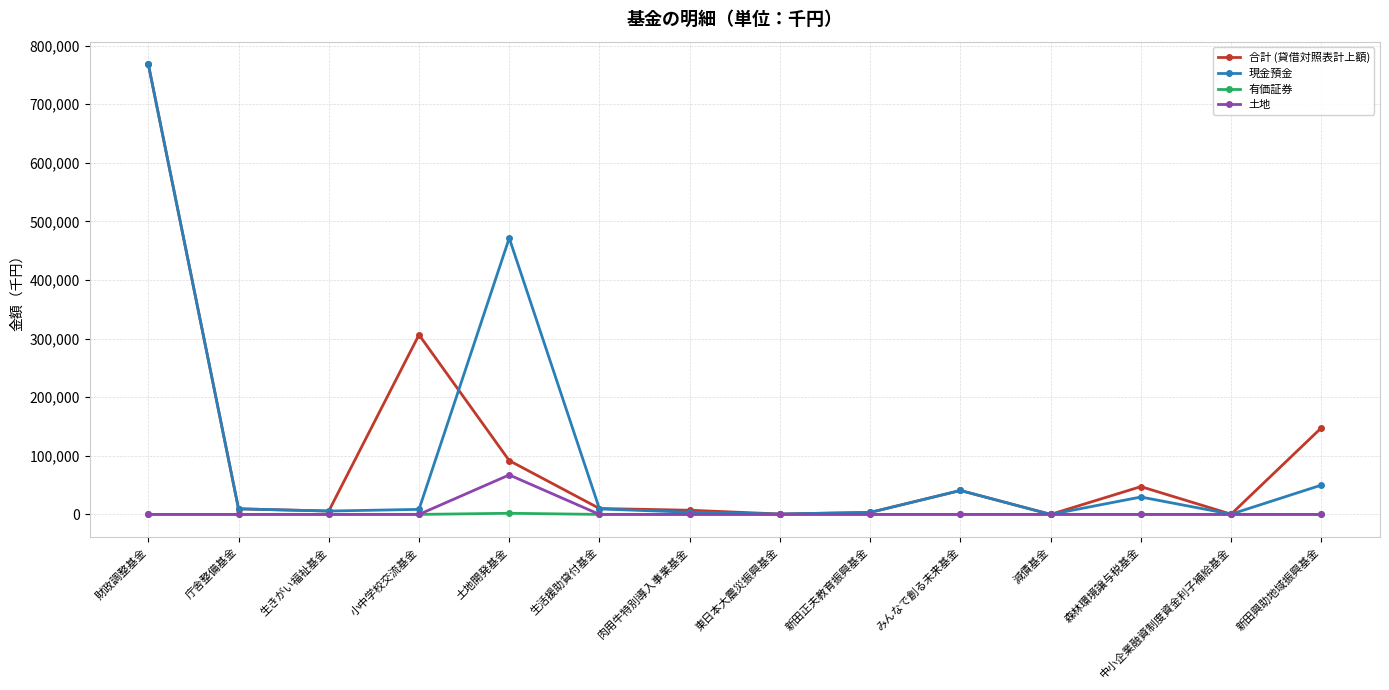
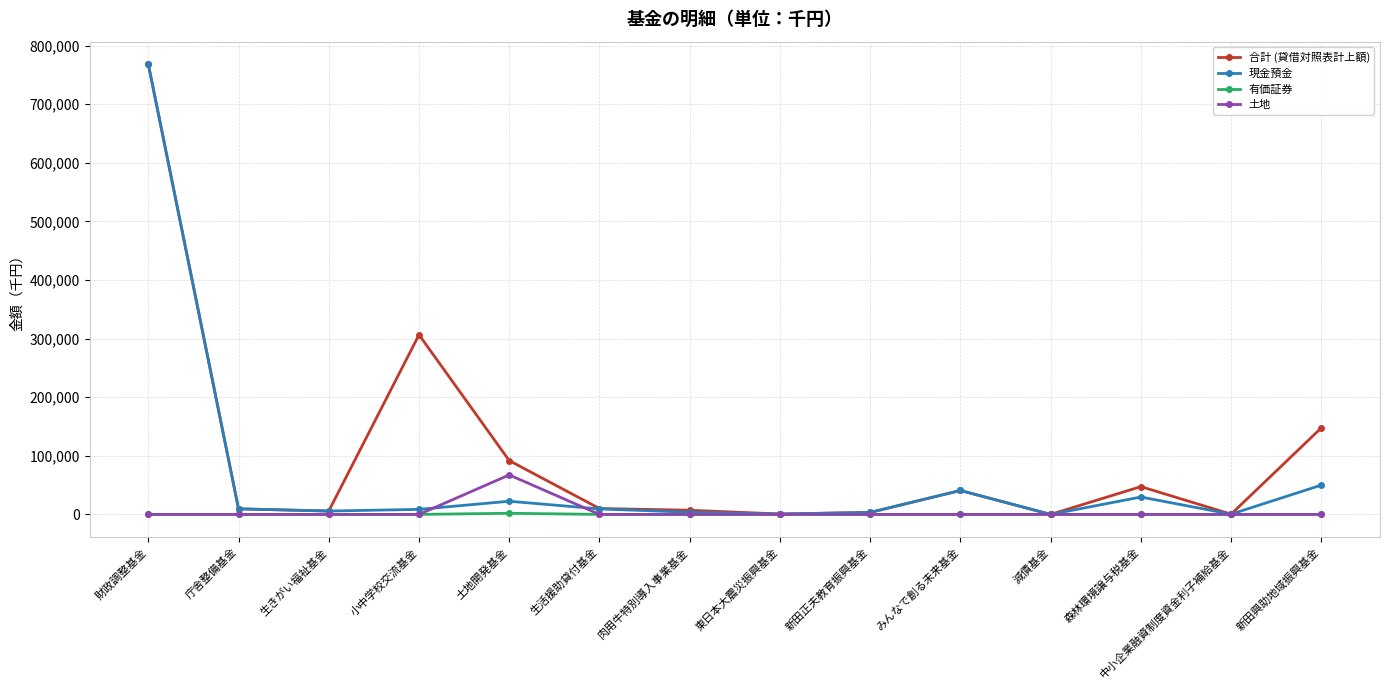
現金預金, 土地開発基金: 470,000 -> 20,000
